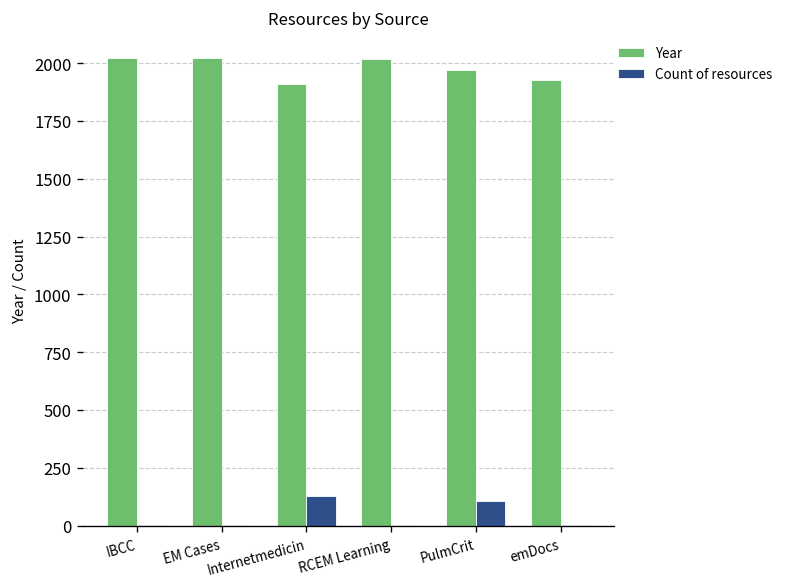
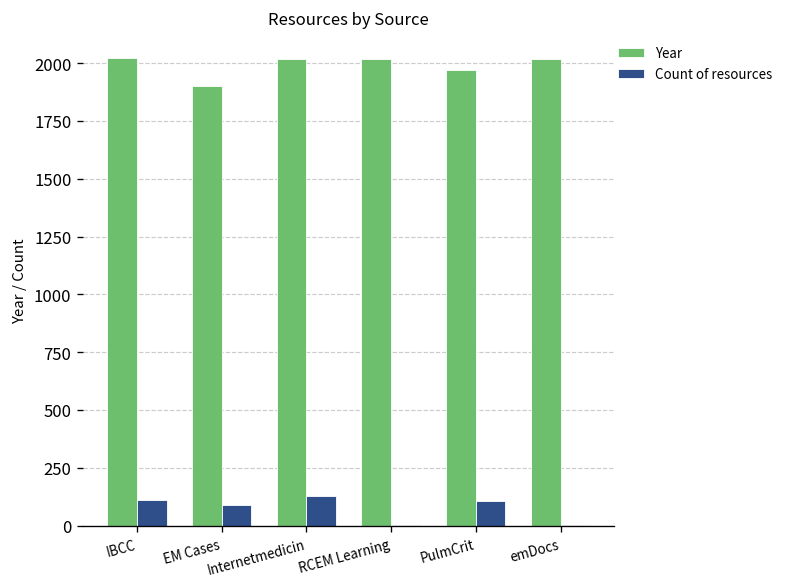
Count of resources, IBCC: 0 -> 110
Year, EM Cases: 2020 -> 1900
Count of resources, EM Cases: 0 -> 90
Year, Internetmedicin: 1910 -> 2020
Year, emDocs: 1930 -> 2020
